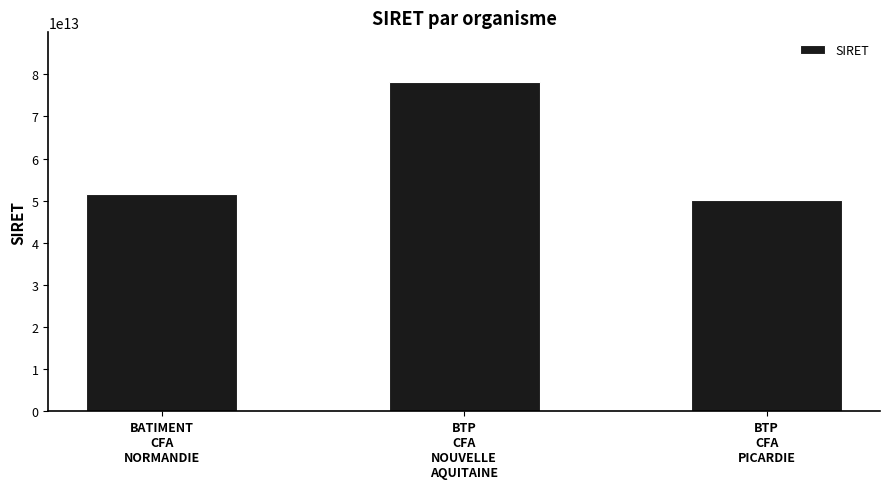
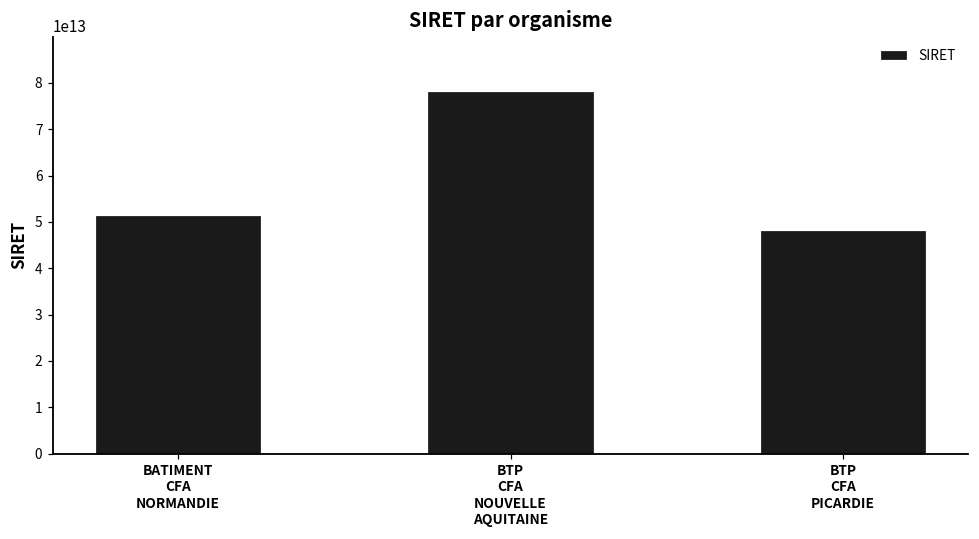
BTP CFA PICARDIE: 50000000000000 -> 48000000000000
